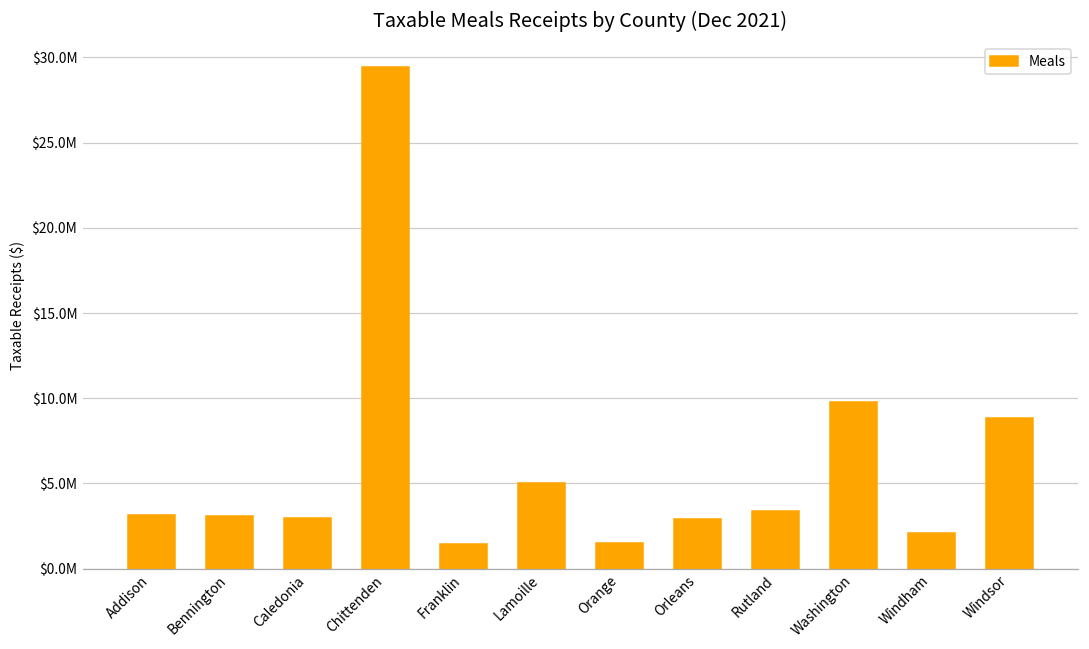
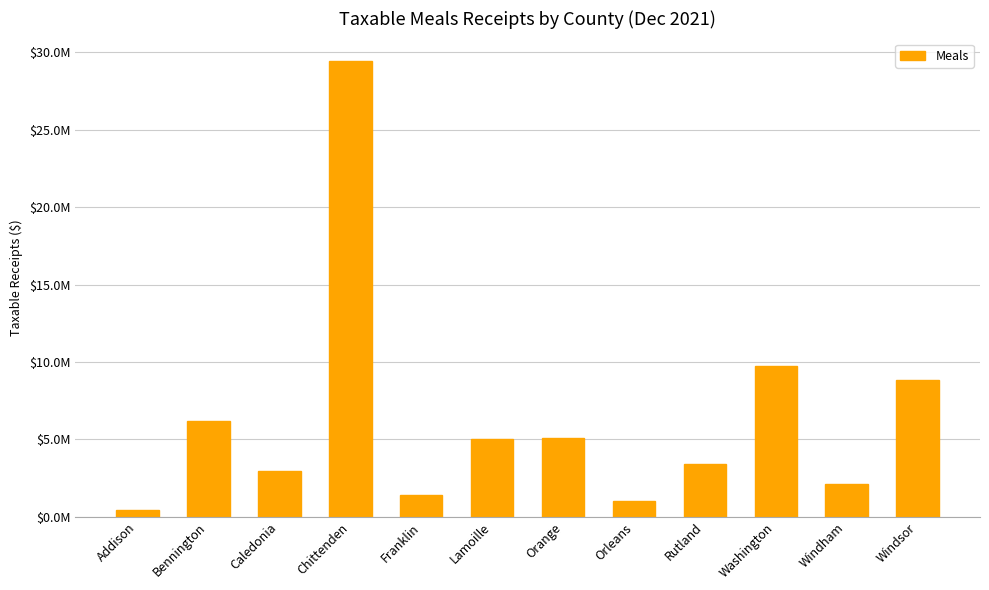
Addison: $3200000 -> $500000
Bennington: $3100000 -> $6200000
Orange: $1500000 -> $5100000
Orleans: $2900000 -> $1000000
